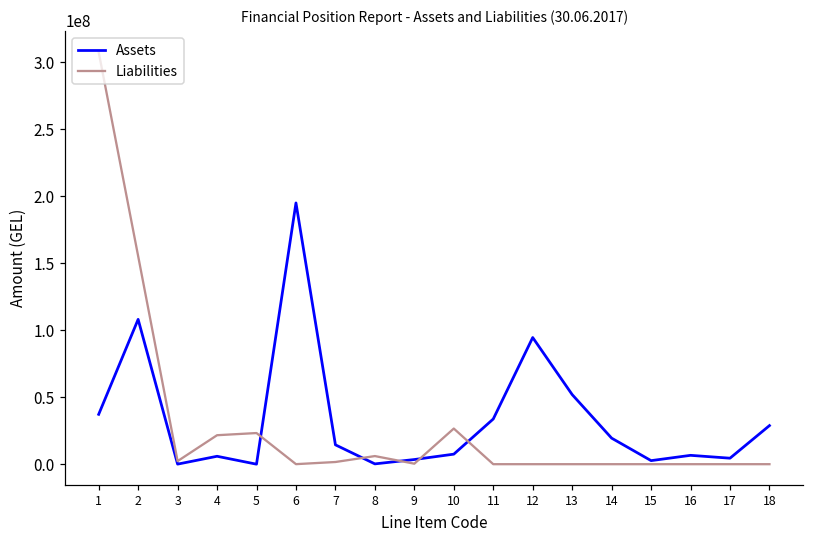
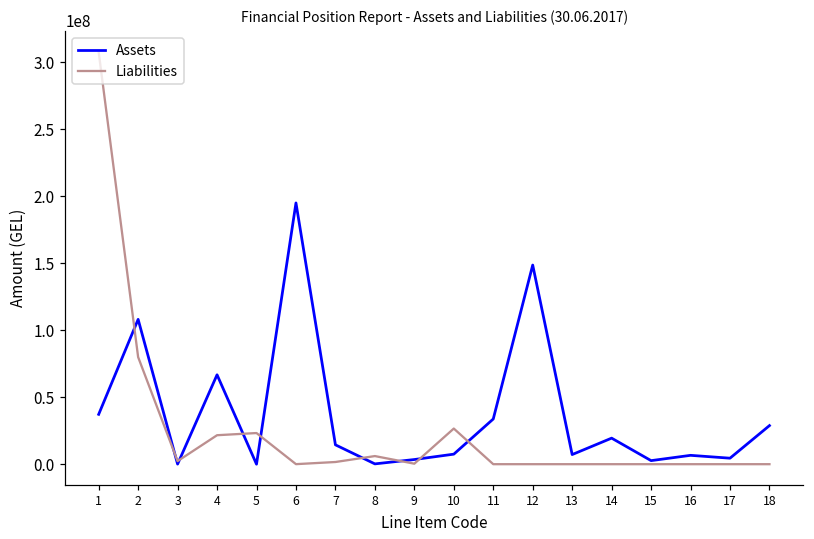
Liabilities, 2: 155000000 -> 80000000
Assets, 4: 6000000 -> 67000000
Assets, 12: 95000000 -> 149000000
Assets, 13: 52000000 -> 7000000
